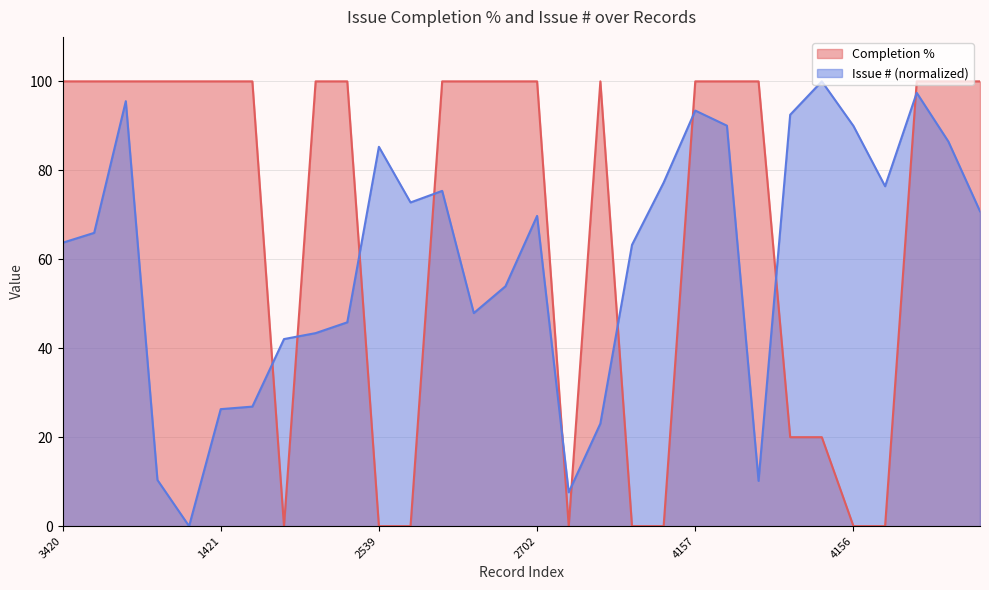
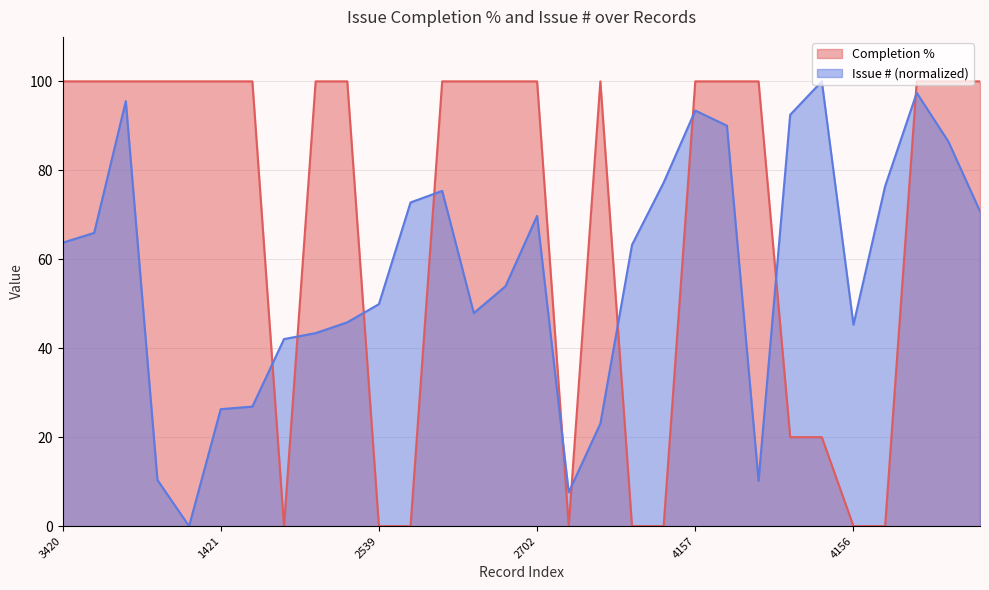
Issue # (normalized), 2539: 85 -> 50
Issue # (normalized), 4156: 90 -> 45
